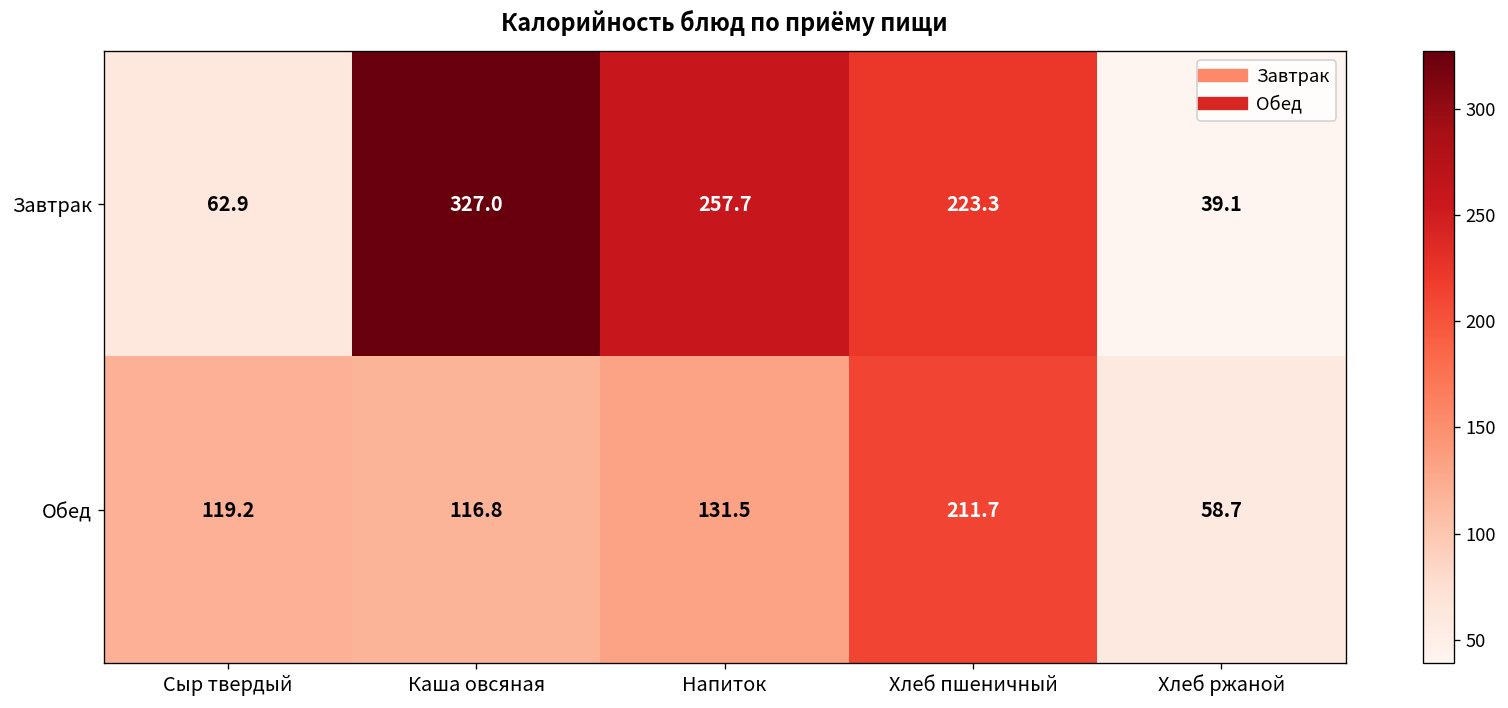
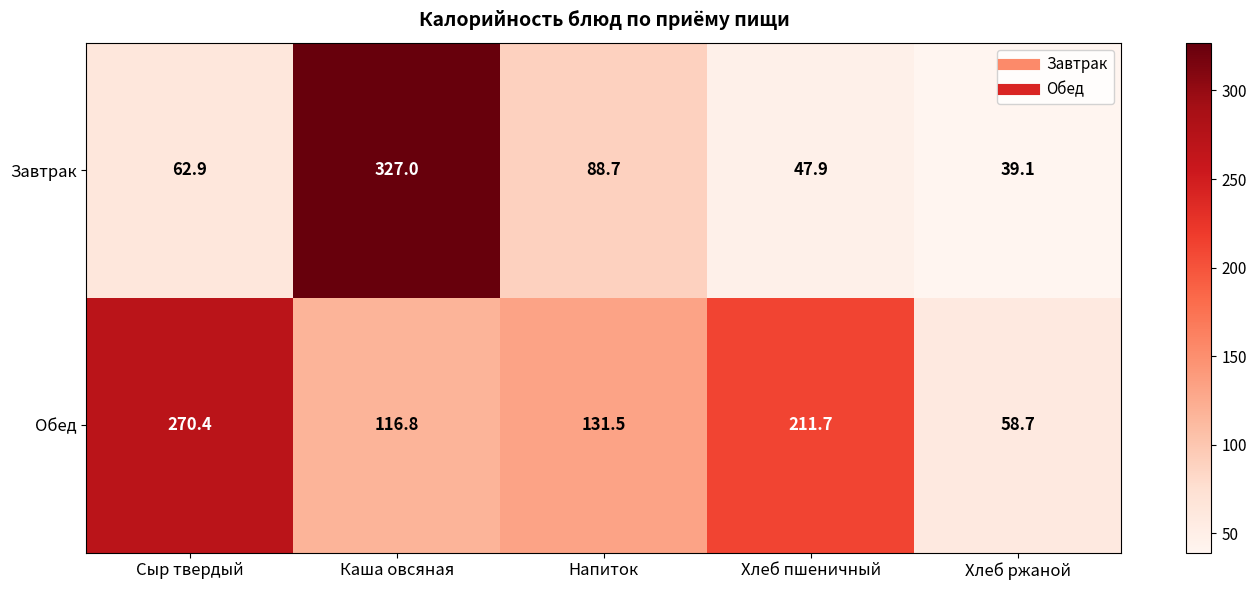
Завтрак, Напиток: 257.7 -> 88.7
Завтрак, Хлеб пшеничный: 223.3 -> 47.9
Обед, Сыр твердый: 119.2 -> 270.4
